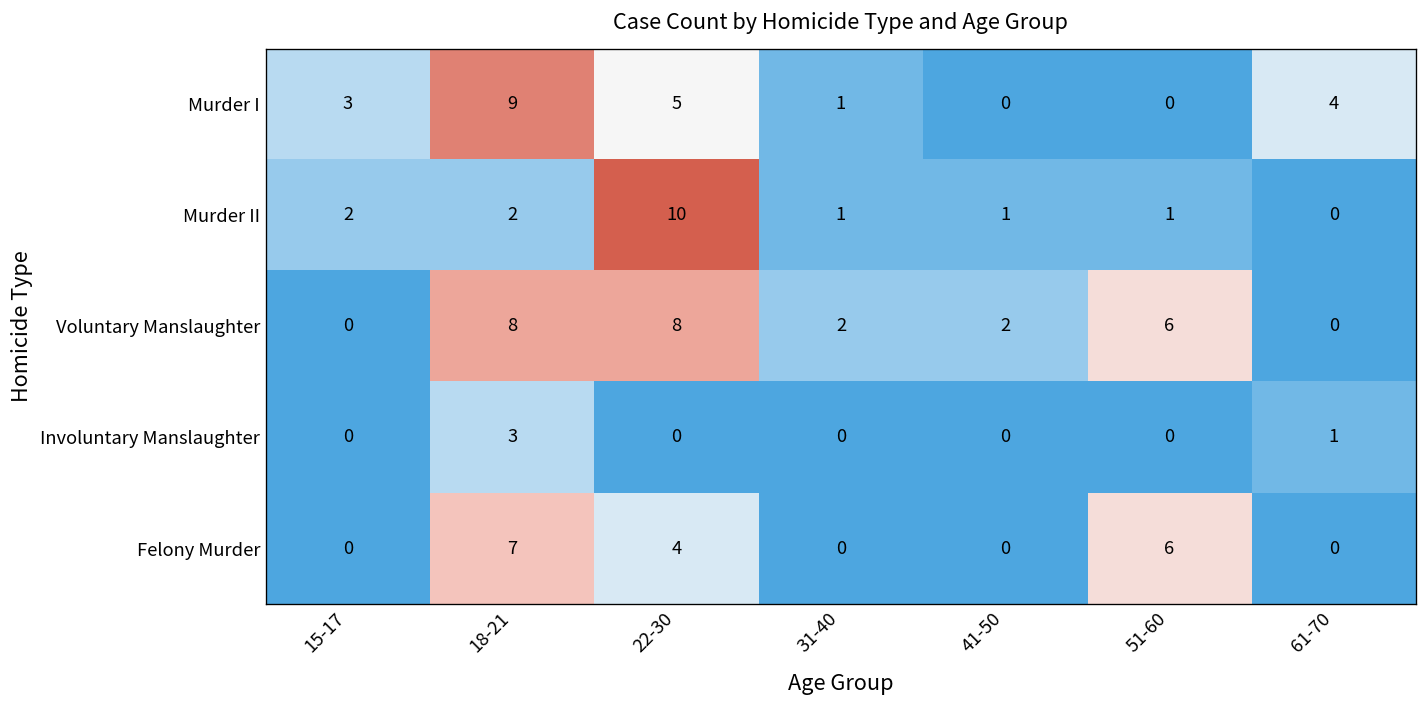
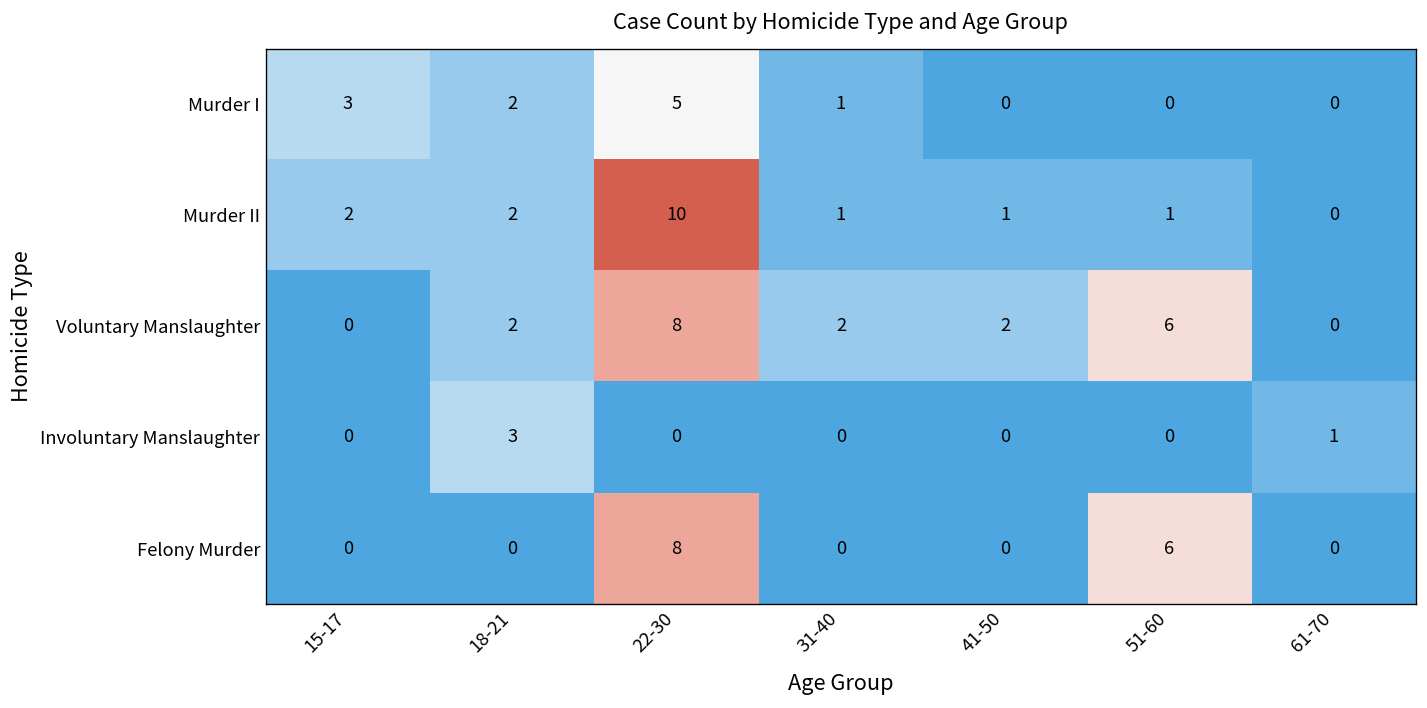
Murder I, 18-21: 9 -> 2
Murder I, 61-70: 4 -> 0
Voluntary Manslaughter, 18-21: 8 -> 2
Felony Murder, 18-21: 7 -> 0
Felony Murder, 22-30: 4 -> 8
